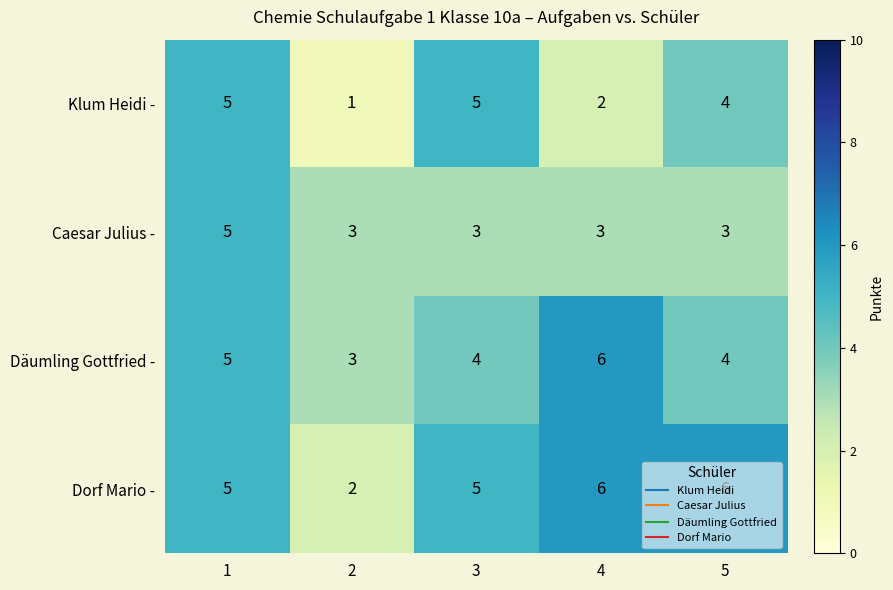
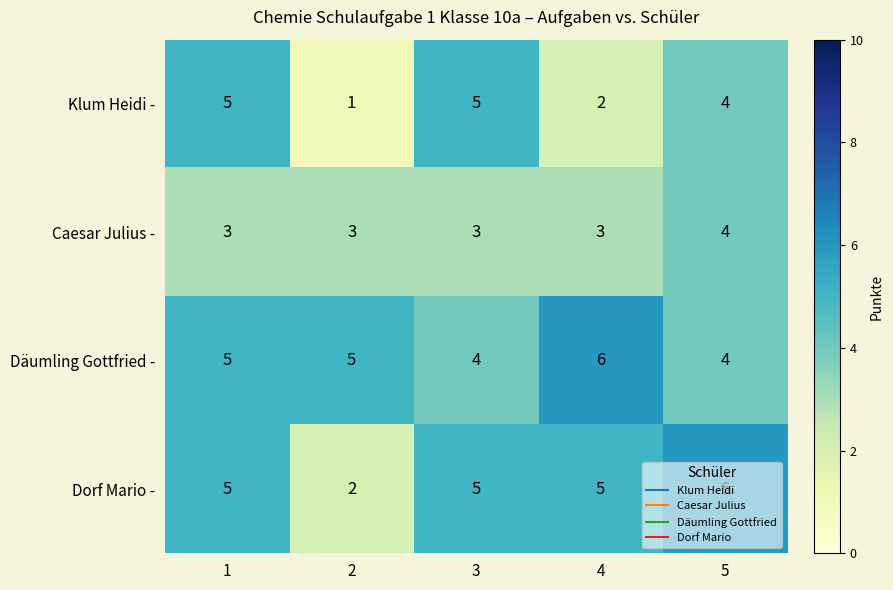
Caesar Julius -, 1: 5 -> 3
Caesar Julius -, 5: 3 -> 4
Däumling Gottfried -, 2: 3 -> 5
Dorf Mario -, 4: 6 -> 5
